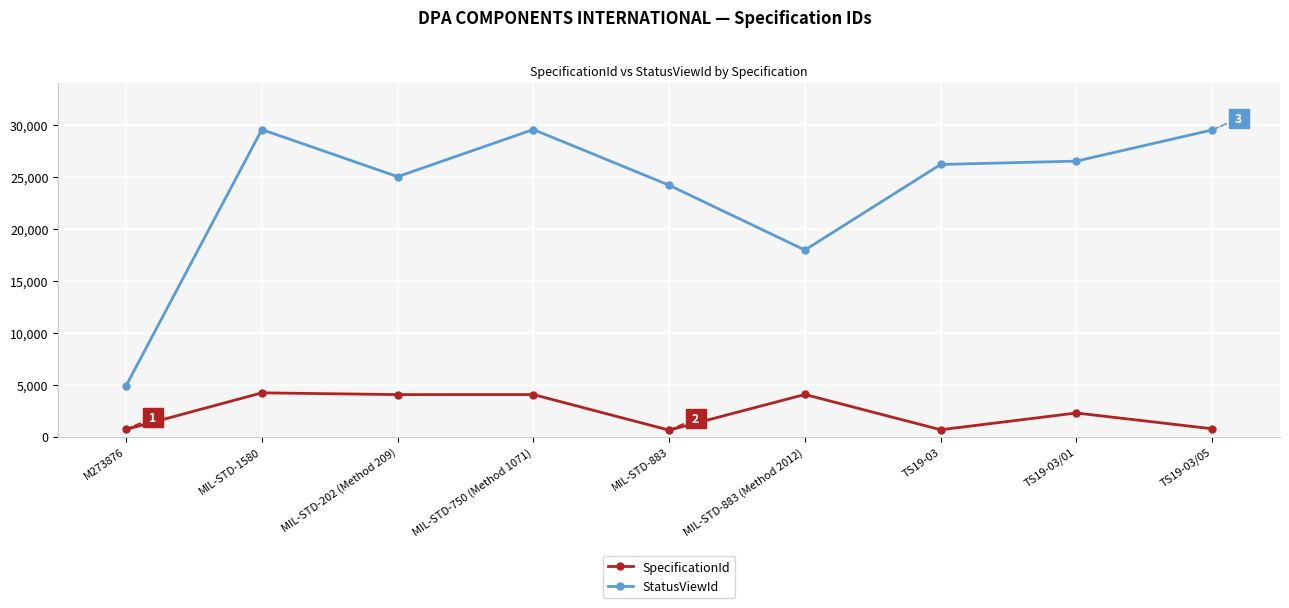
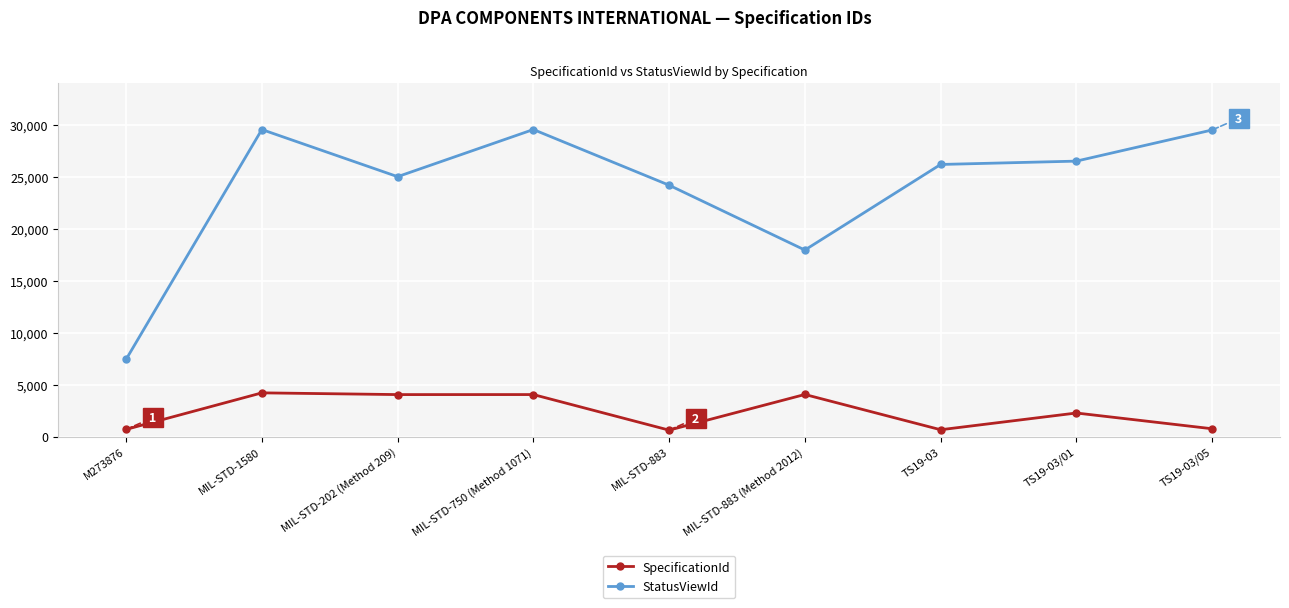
StatusViewId, M273876: 4,900 -> 7,400
